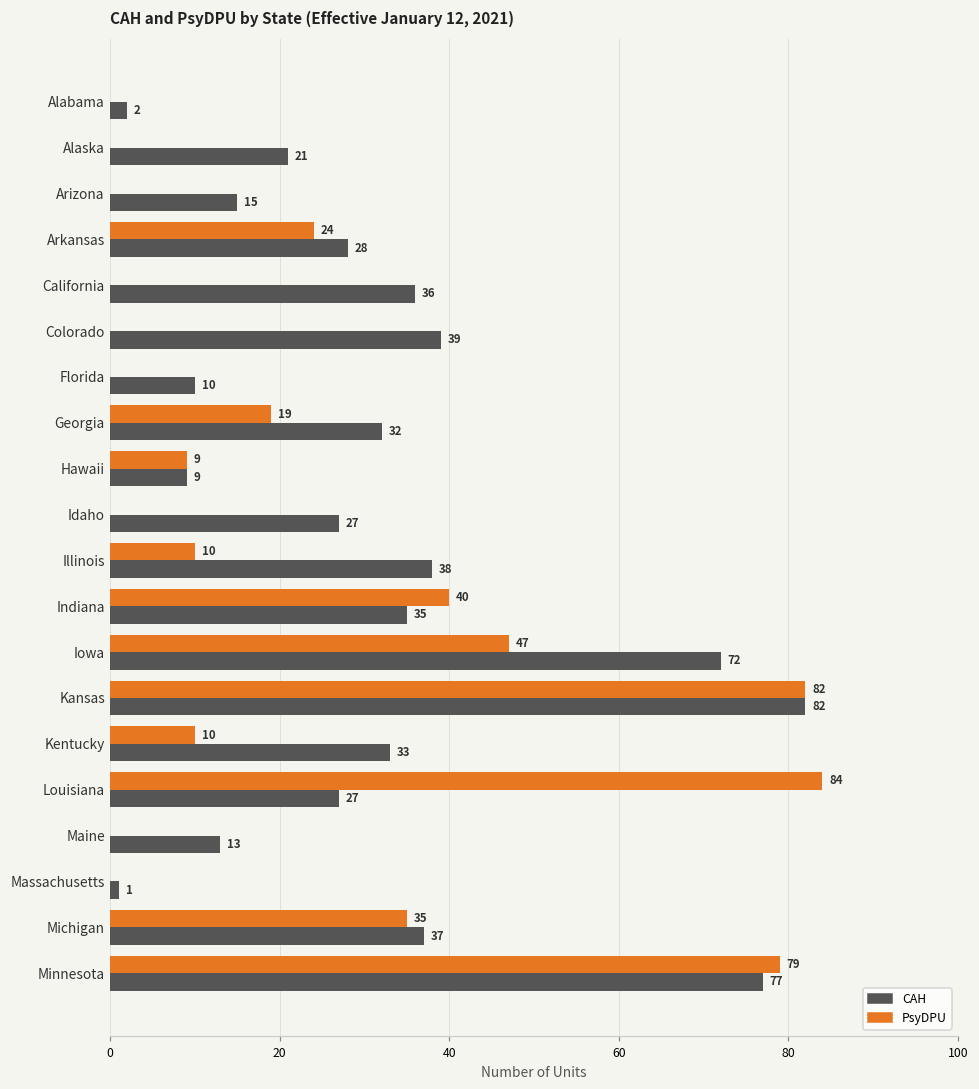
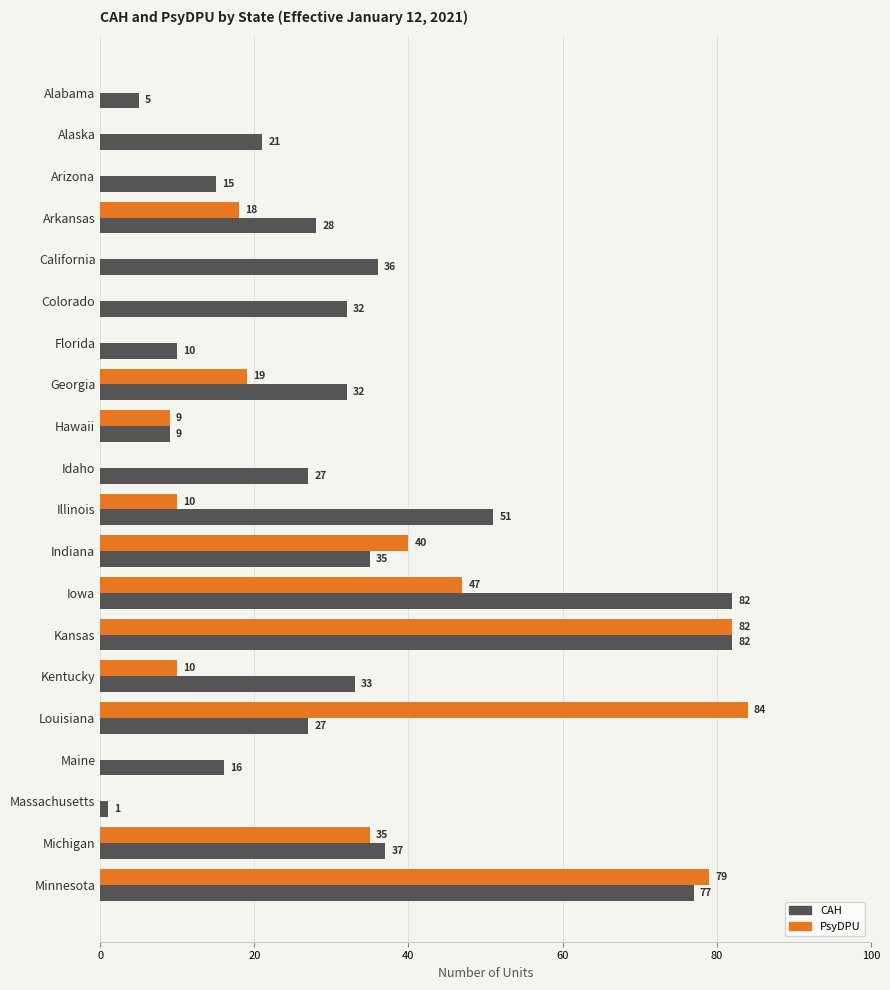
CAH, Alabama: 2 -> 5
PsyDPU, Arkansas: 24 -> 18
CAH, Colorado: 39 -> 32
CAH, Illinois: 38 -> 51
CAH, Iowa: 72 -> 82
CAH, Maine: 13 -> 16
